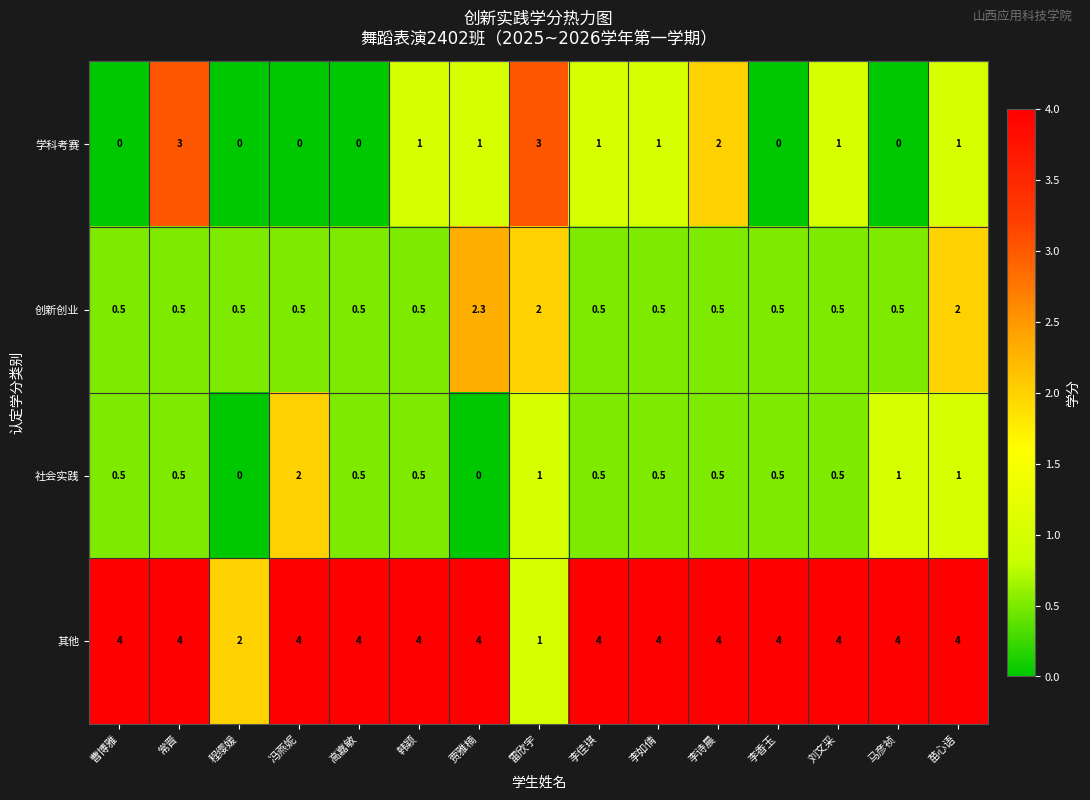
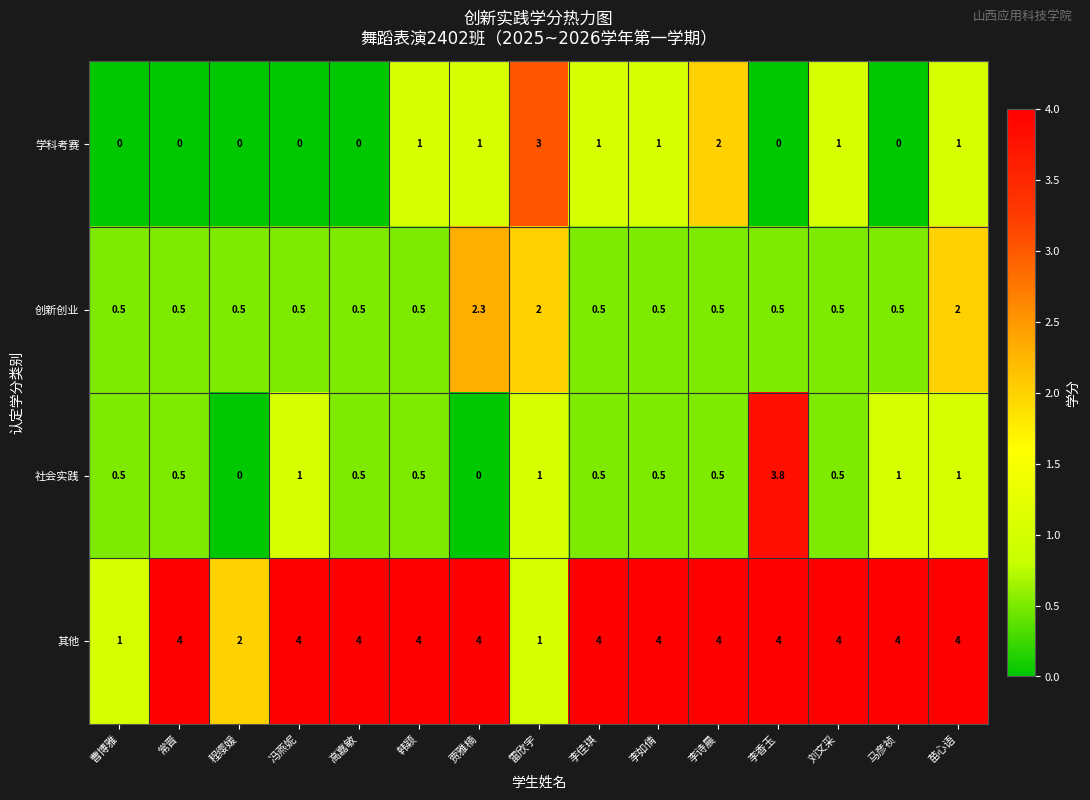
学科考赛, 常晋: 3 -> 0
社会实践, 冯燕妮: 2 -> 1
社会实践, 李香玉: 0.5 -> 3.8
其他, 曹博雅: 4 -> 1
